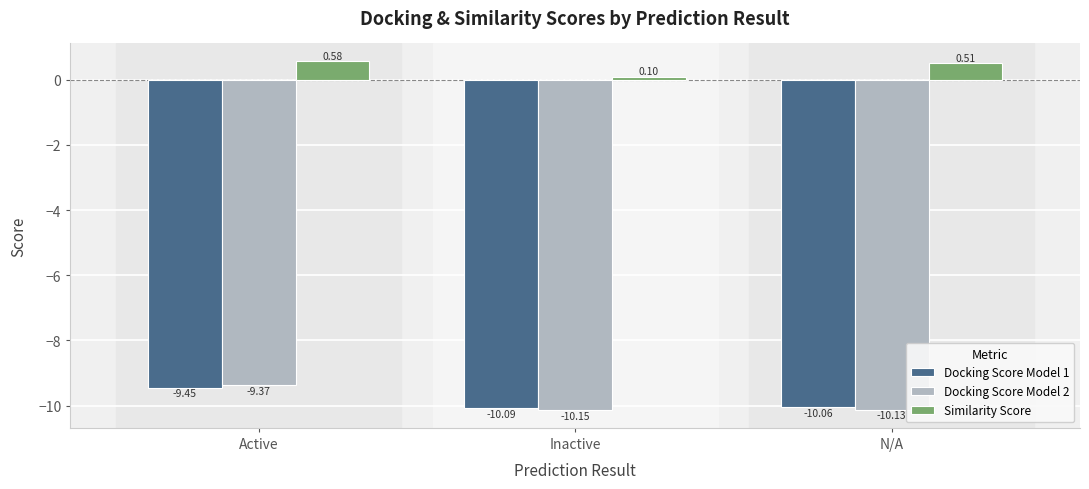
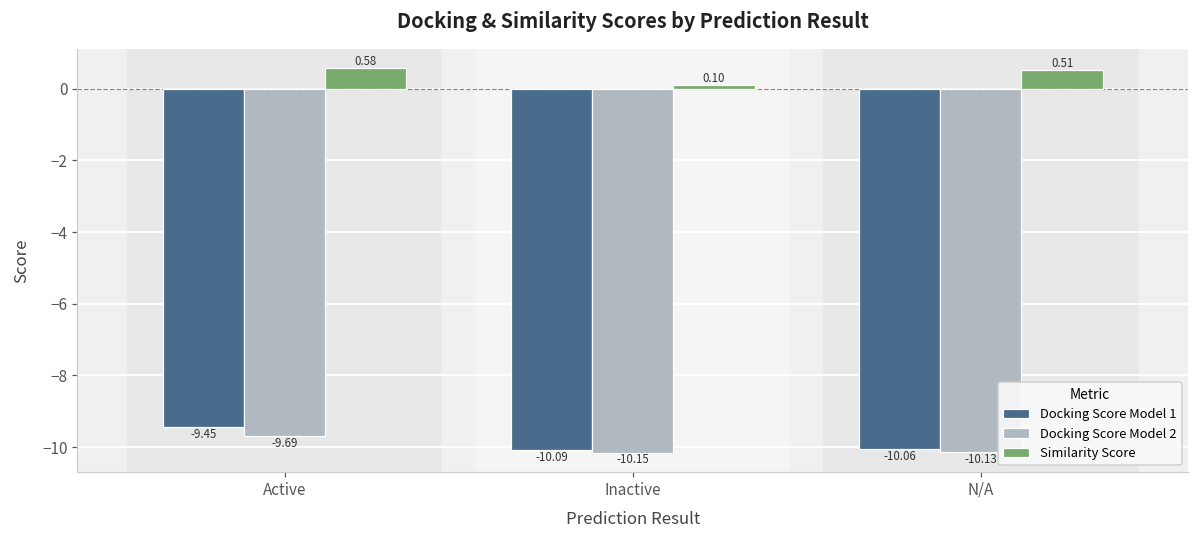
Docking Score Model 2, Active: -9.37 -> -9.69
